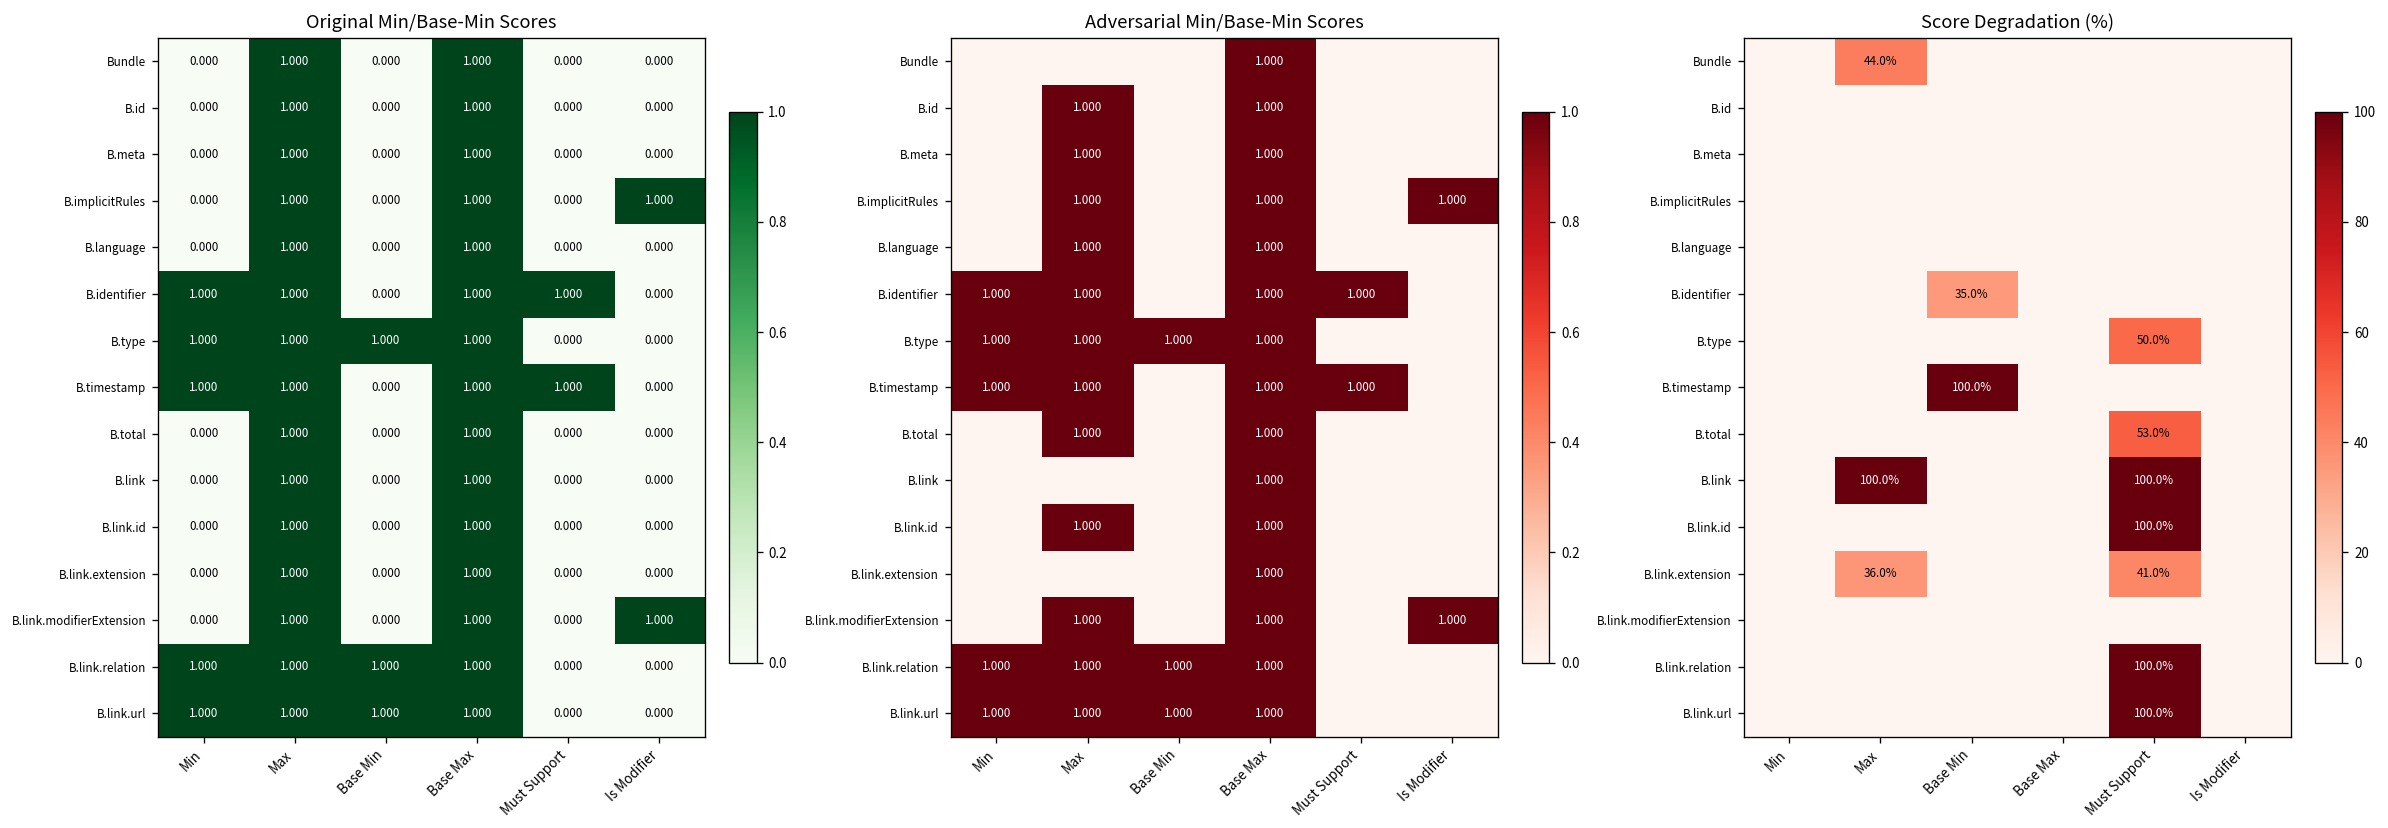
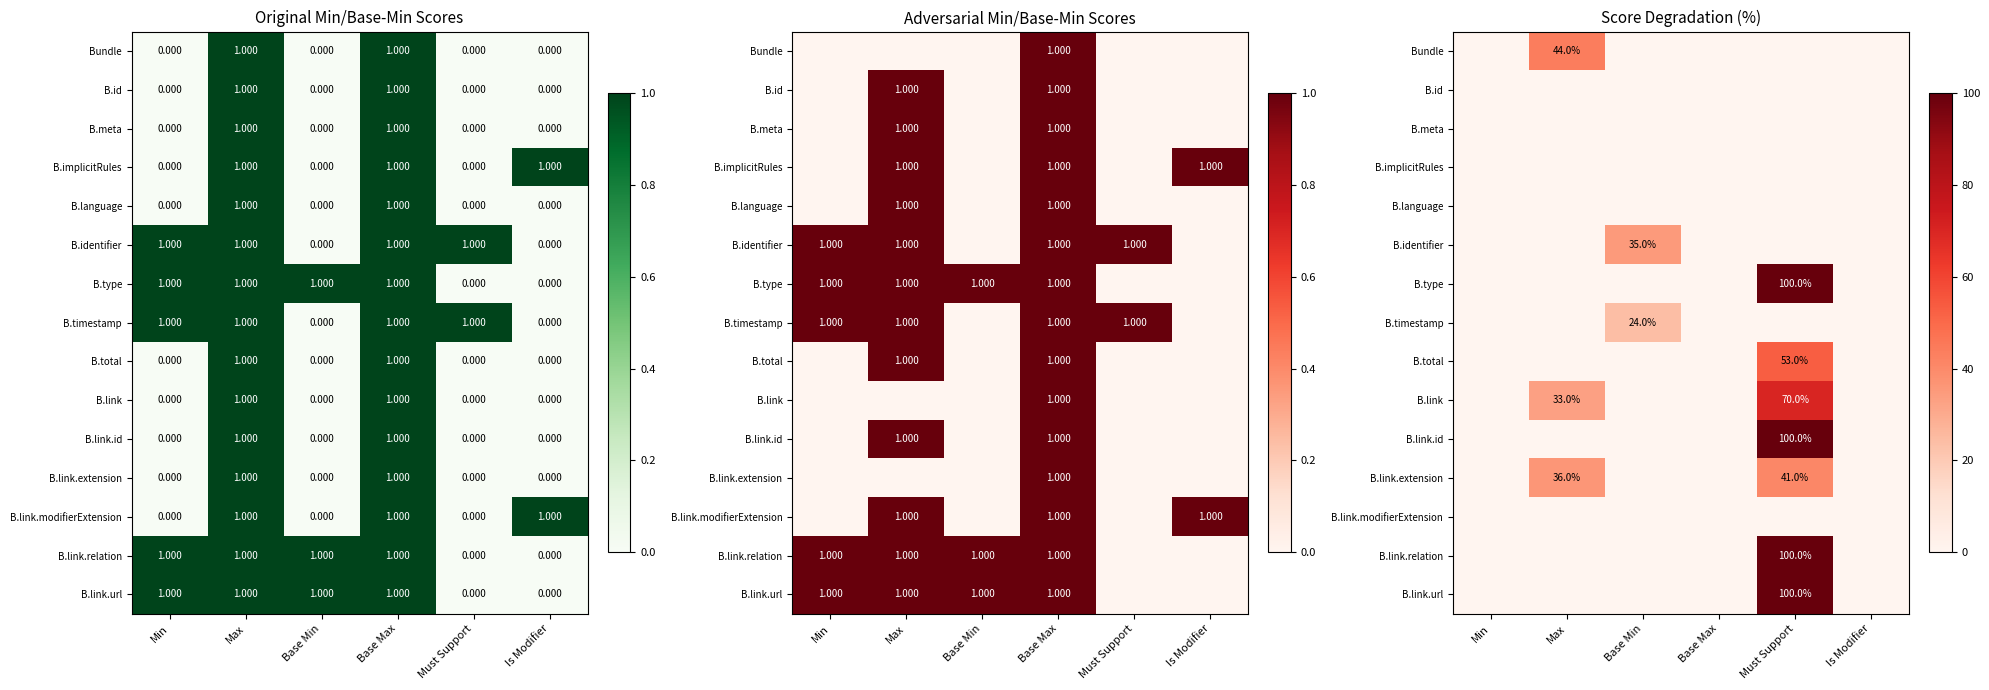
Score Degradation (%), B.type, Must Support: 50.0% -> 100.0%
Score Degradation (%), B.timestamp, Base Min: 100.0% -> 24.0%
Score Degradation (%), B.link, Max: 100.0% -> 33.0%
Score Degradation (%), B.link, Must Support: 100.0% -> 70.0%
